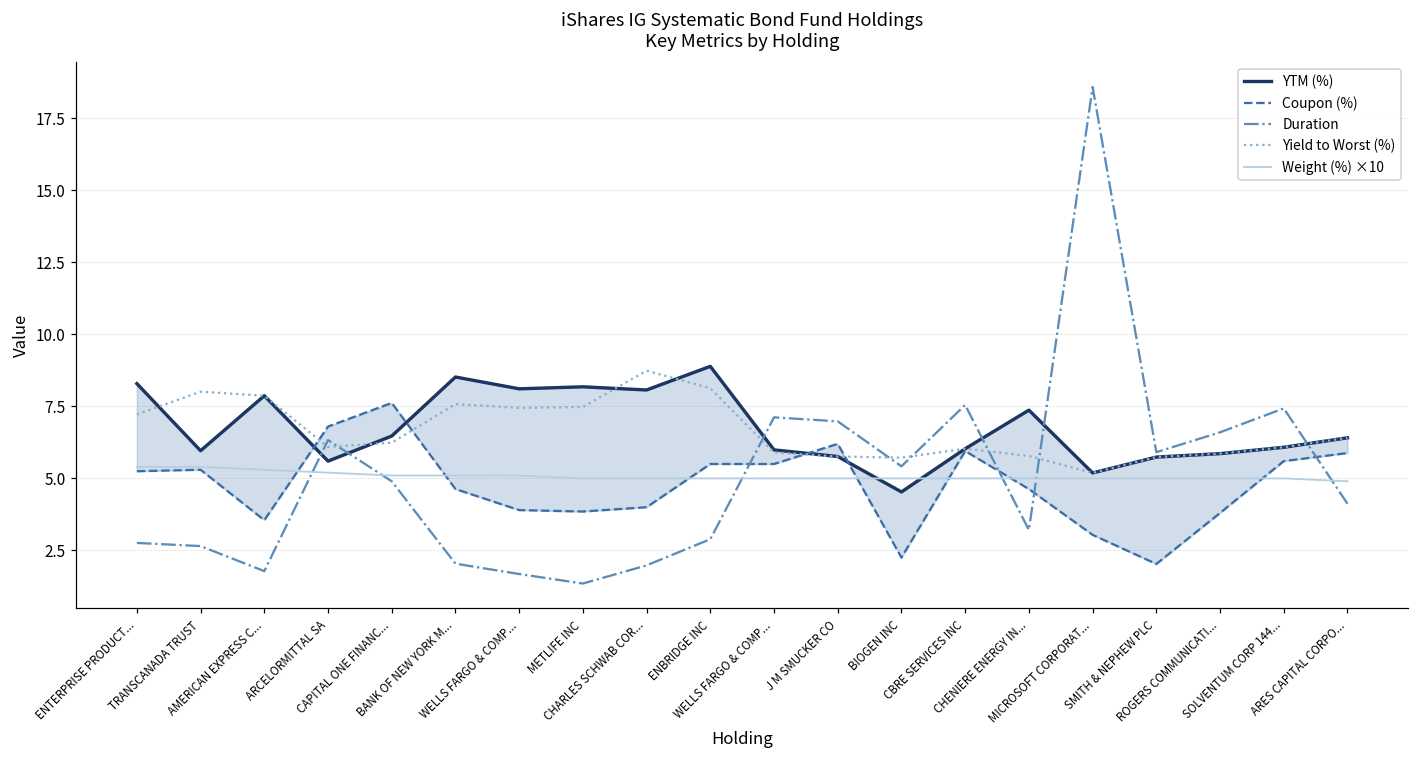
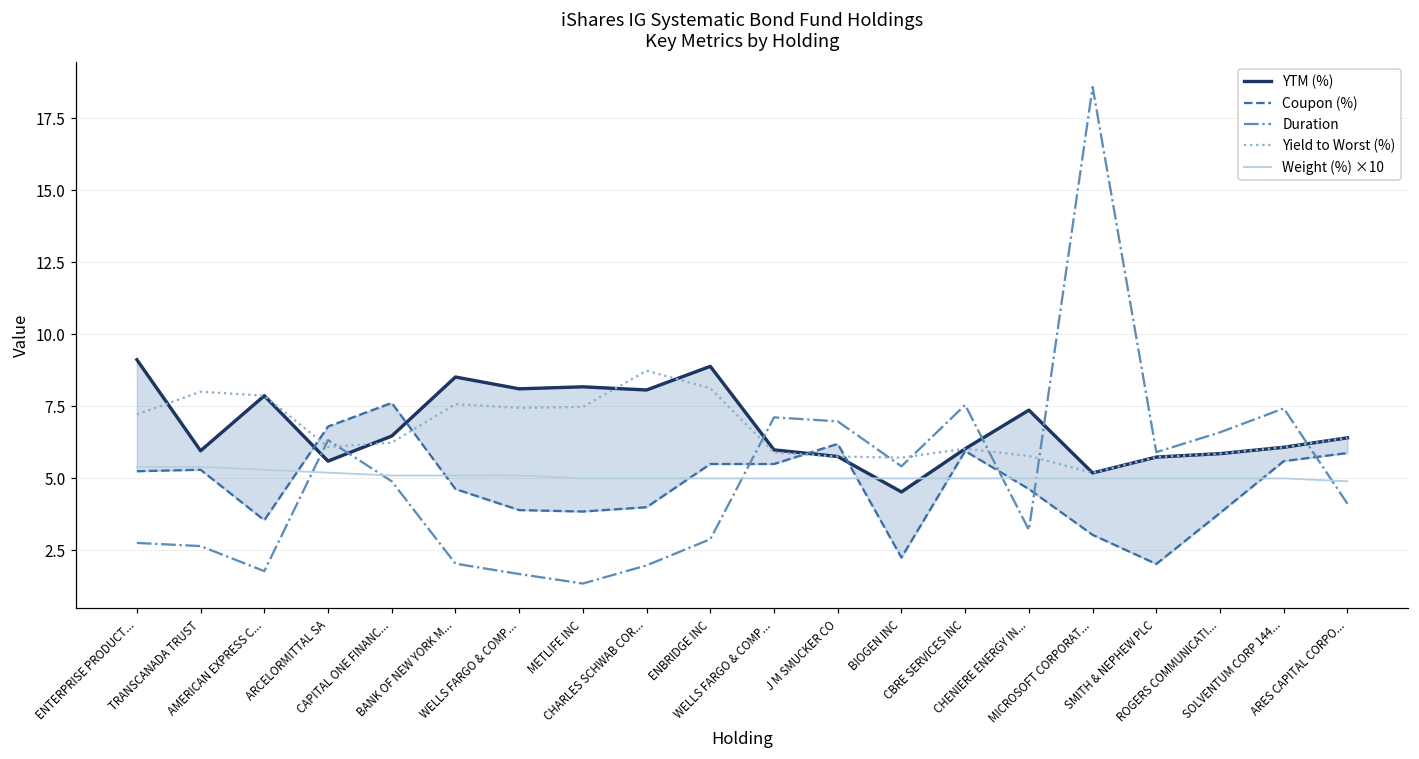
YTM (%), ENTERPRISE PRODUCT...: 8.3 -> 9.1
